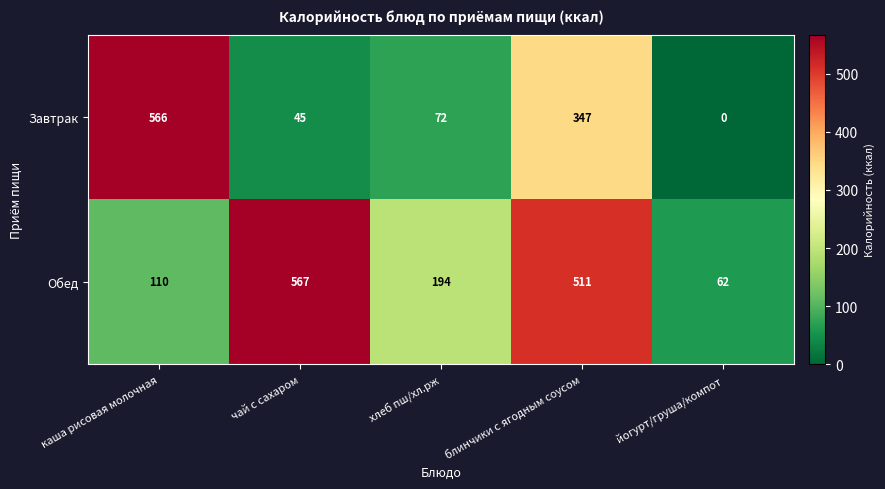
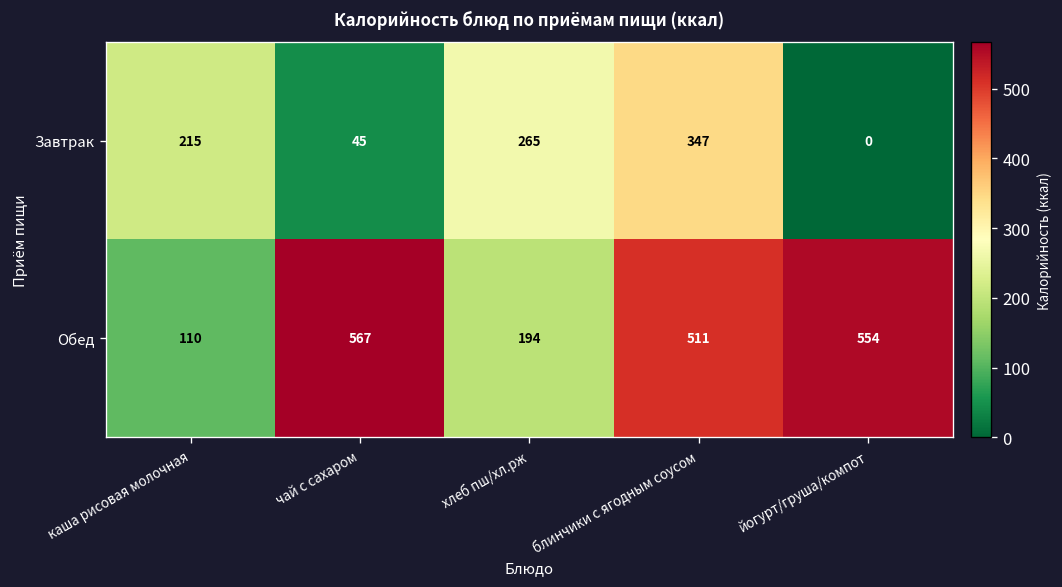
Завтрак, каша рисовая молочная: 566 -> 215
Завтрак, хлеб пш/хл.рж: 72 -> 265
Обед, йогурт/груша/компот: 62 -> 554
